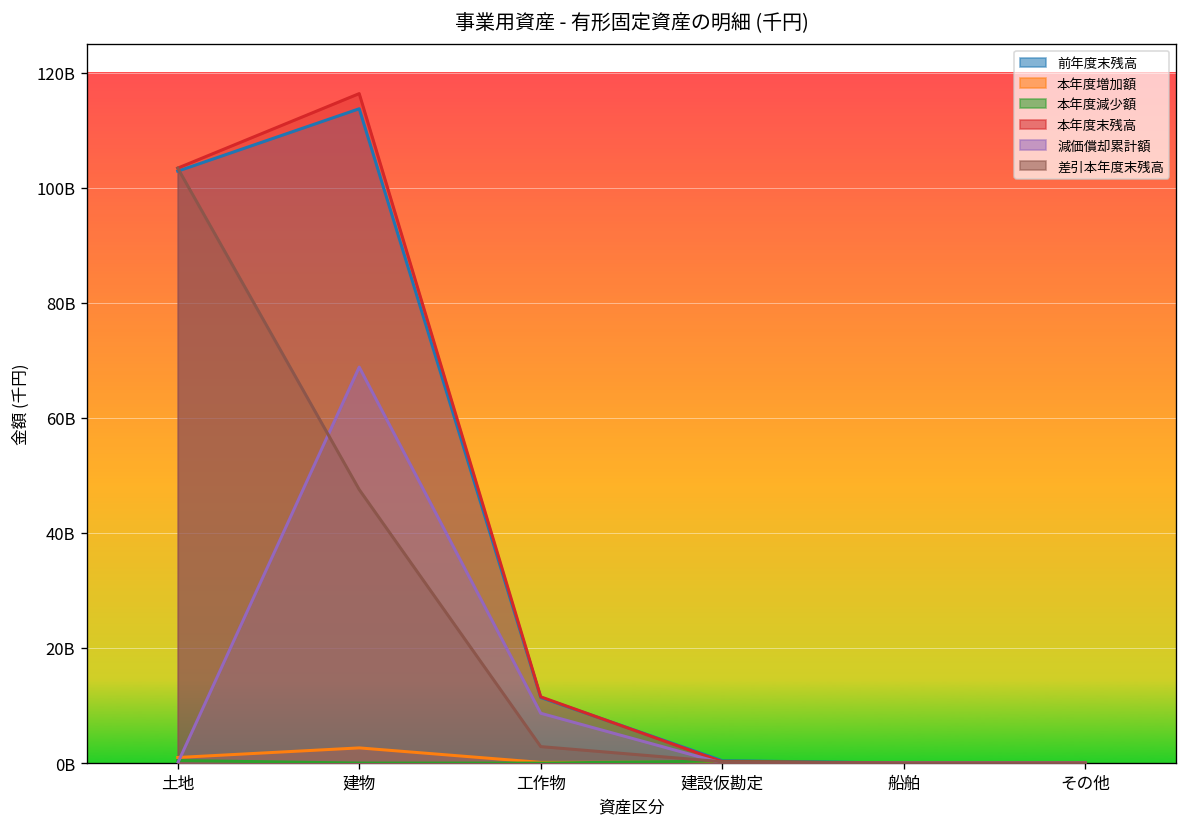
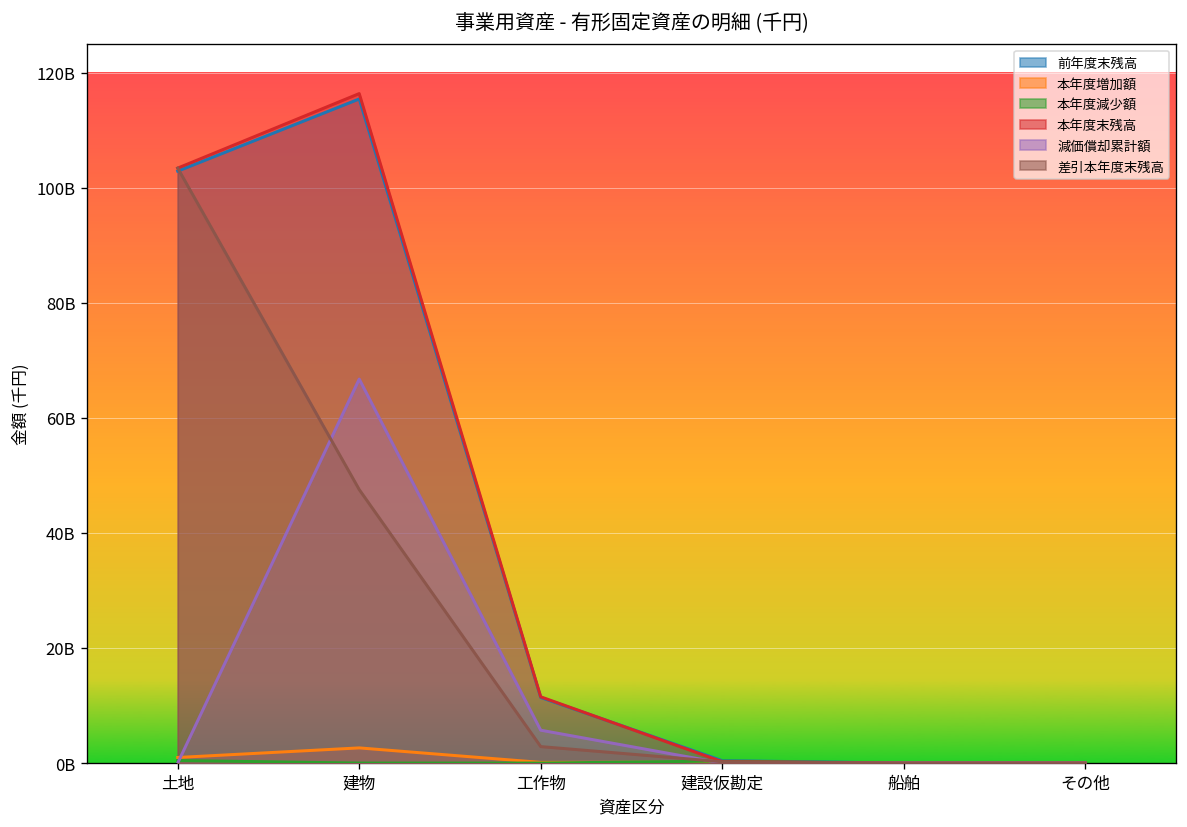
前年度末残高, 建物: 114000000000 -> 115000000000
減価償却累計額, 建物: 69000000000 -> 67000000000
減価償却累計額, 工作物: 9000000000 -> 6000000000
